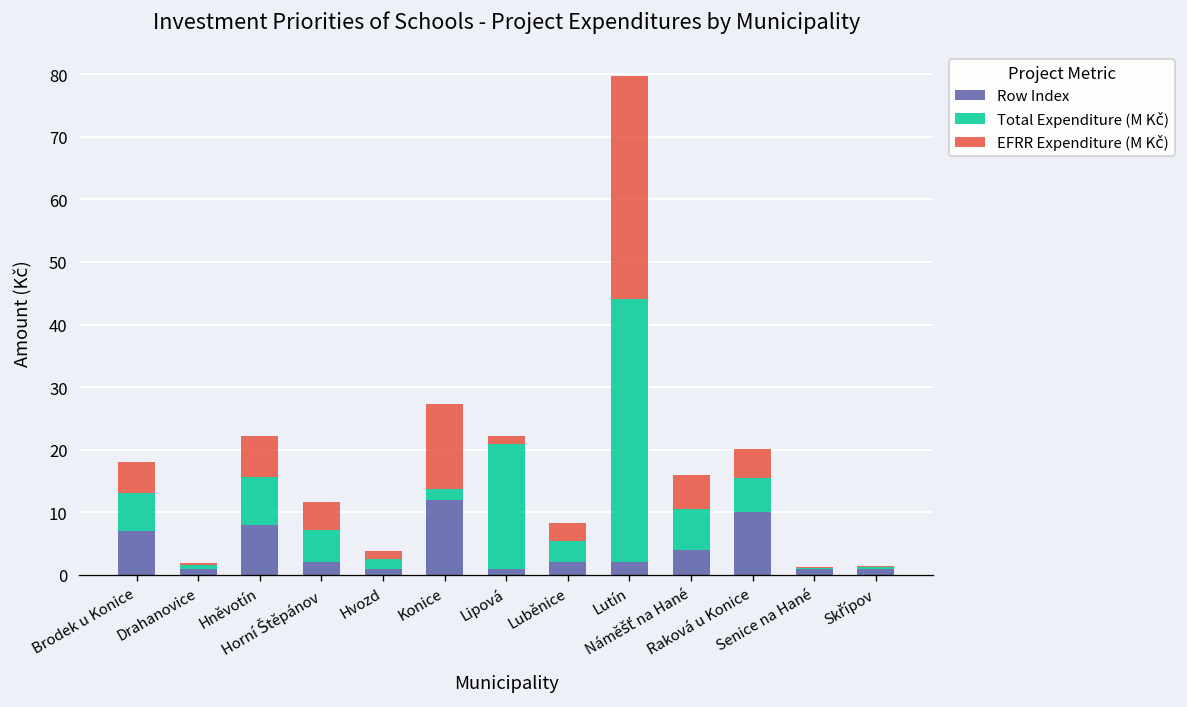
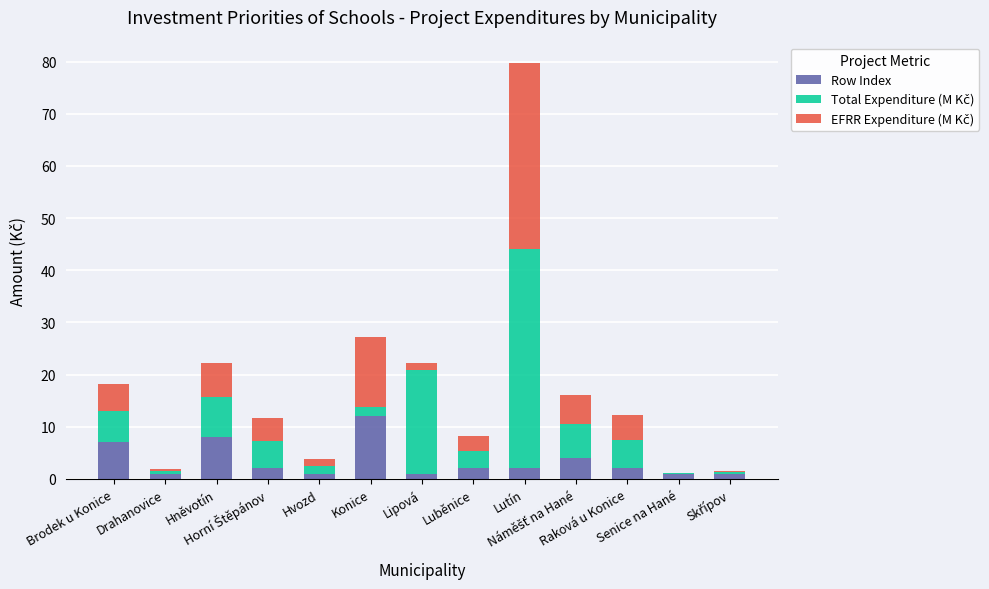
Row Index, Raková u Konice: 10 -> 2
